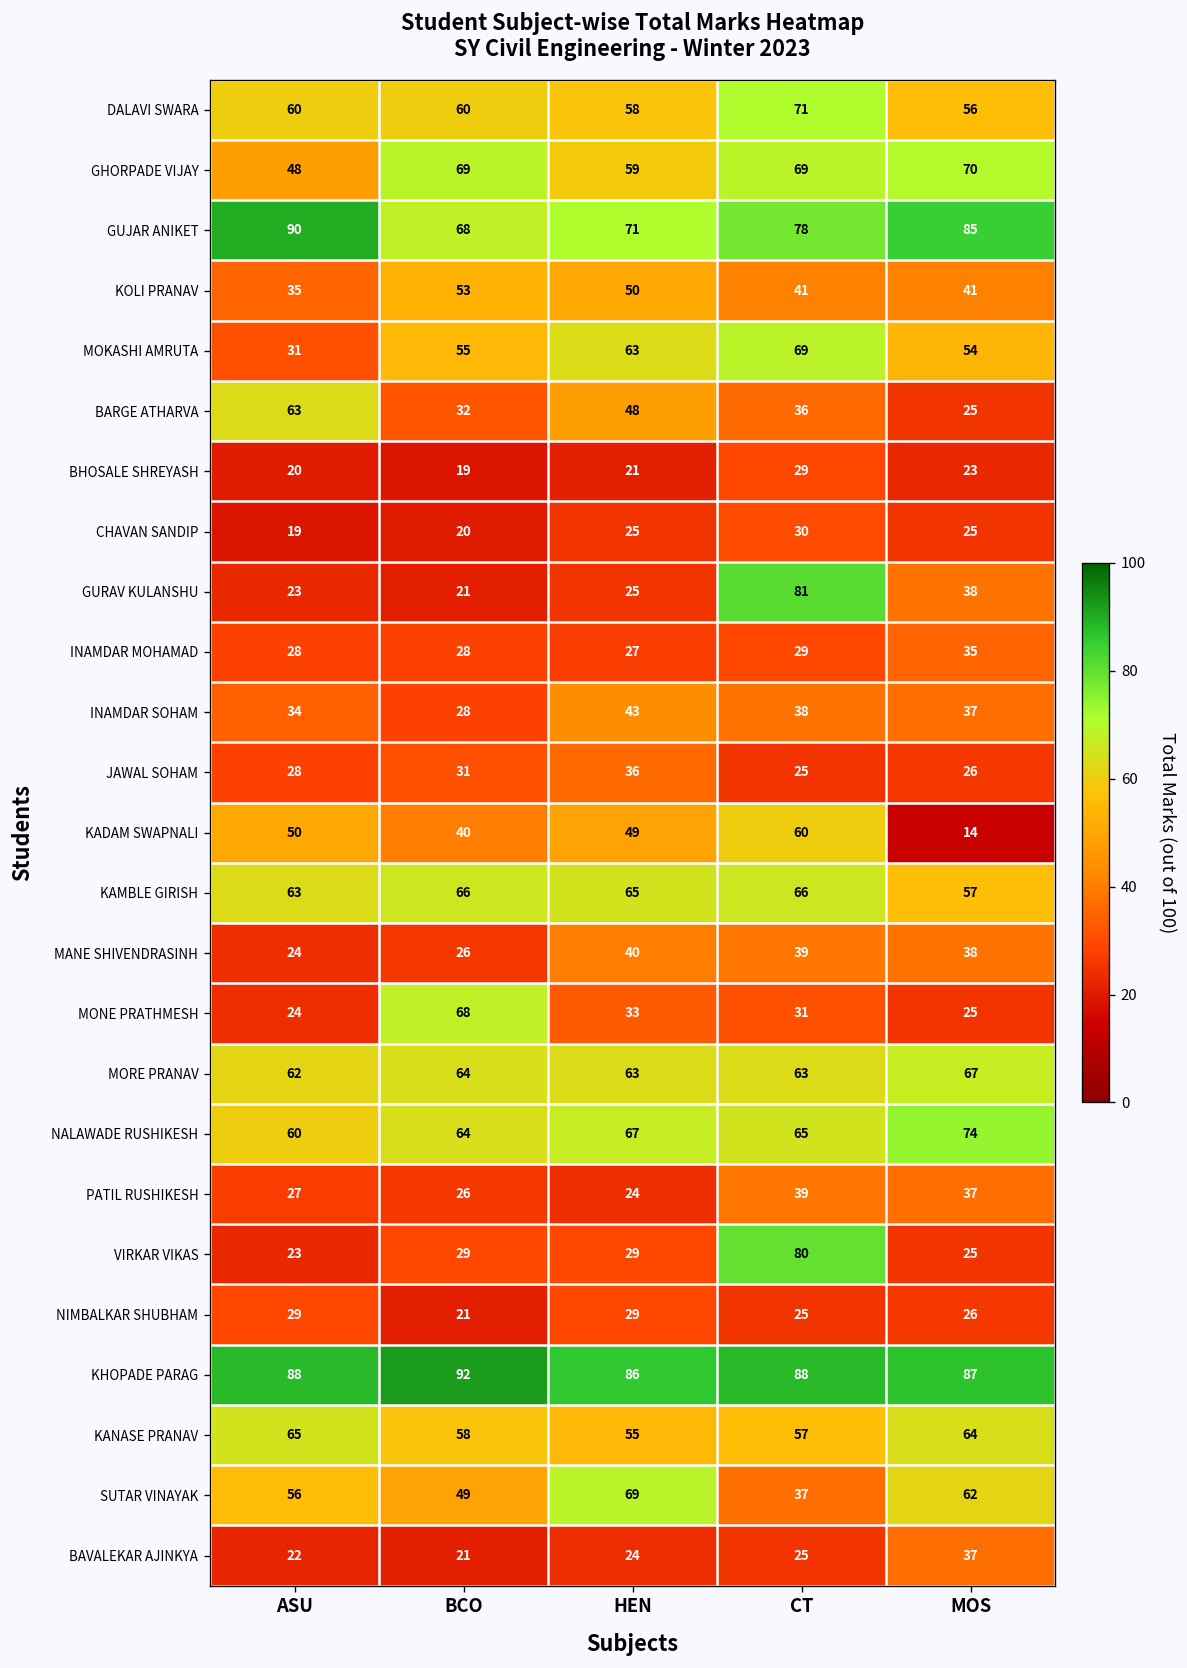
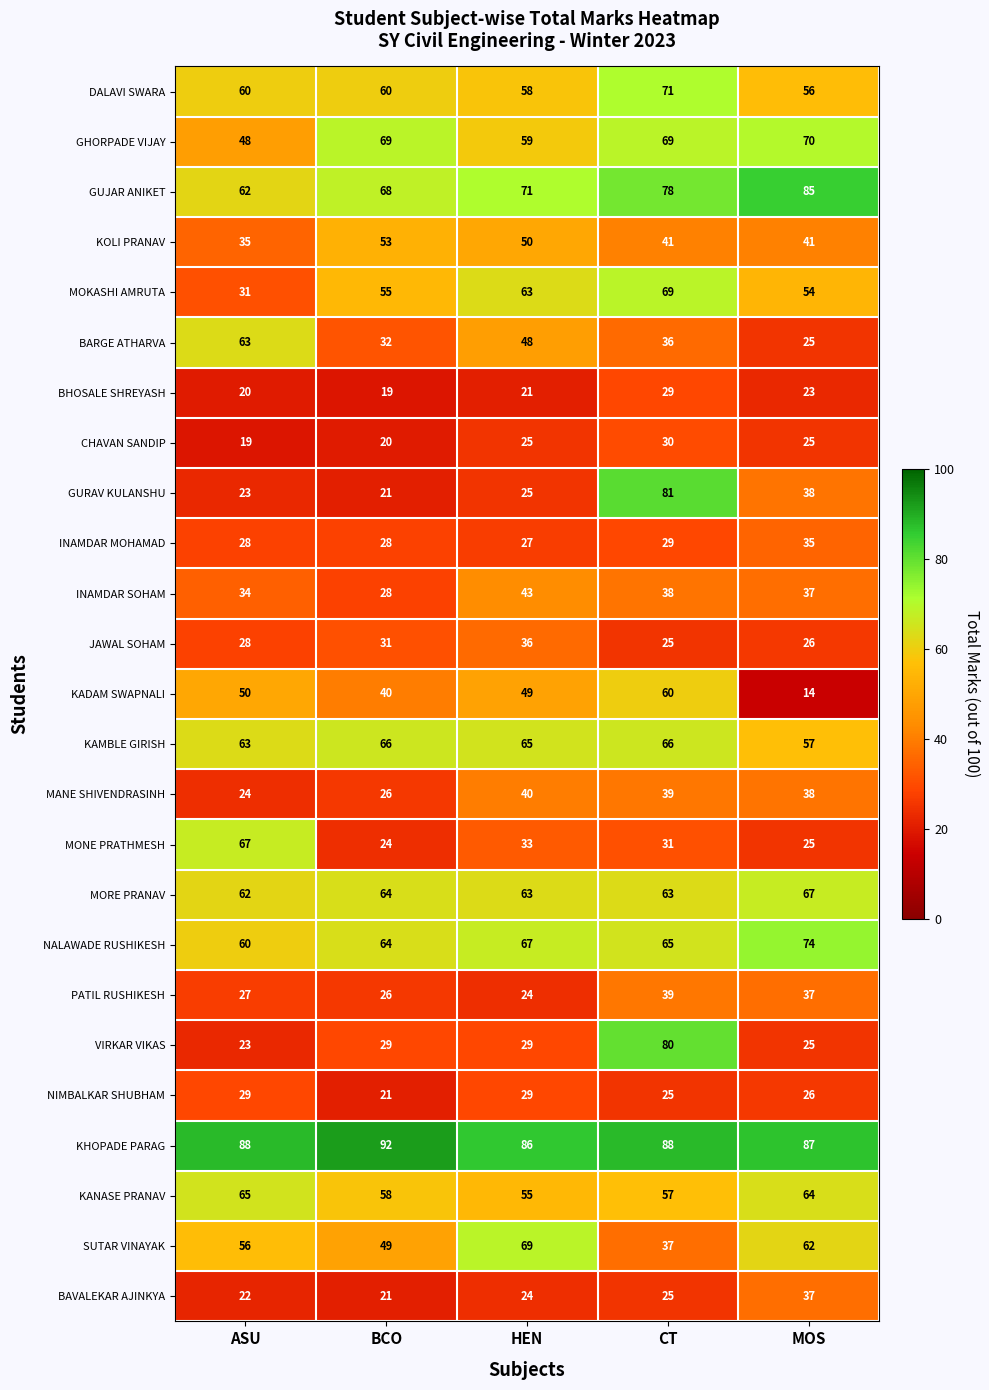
GUJAR ANIKET, ASU: 90 -> 62
MONE PRATHMESH, ASU: 24 -> 67
MONE PRATHMESH, BCO: 68 -> 24
